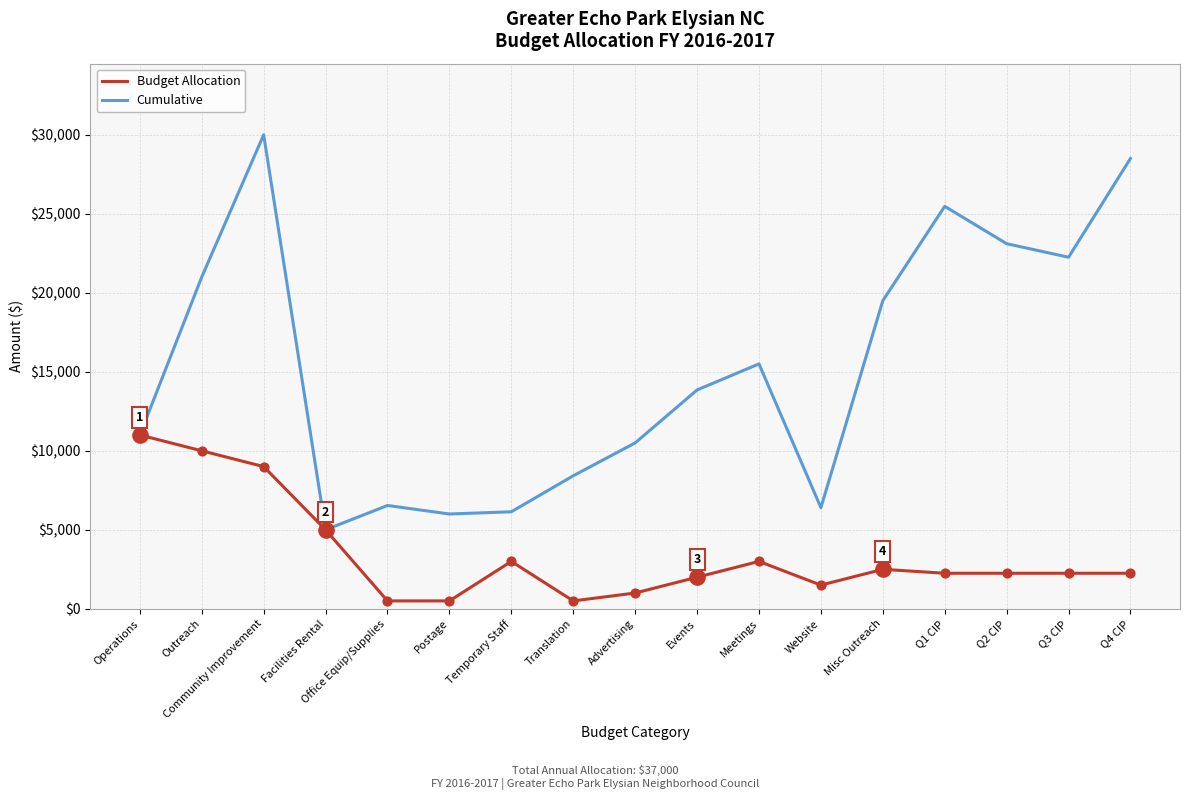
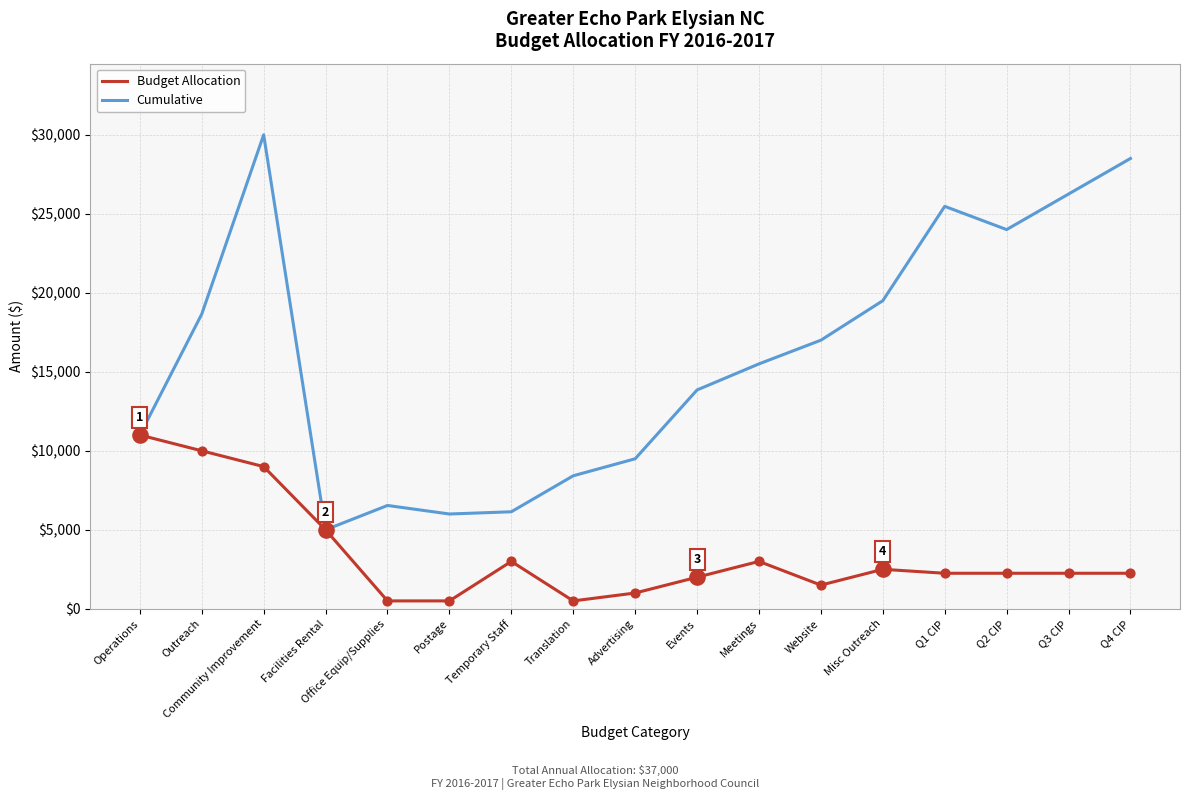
Cumulative, Outreach: $21,000 -> $18,700
Cumulative, Advertising: $10,500 -> $9,500
Cumulative, Website: $6,400 -> $17,000
Cumulative, Q2 CIP: $23,100 -> $24,000
Cumulative, Q3 CIP: $22,300 -> $26,300
